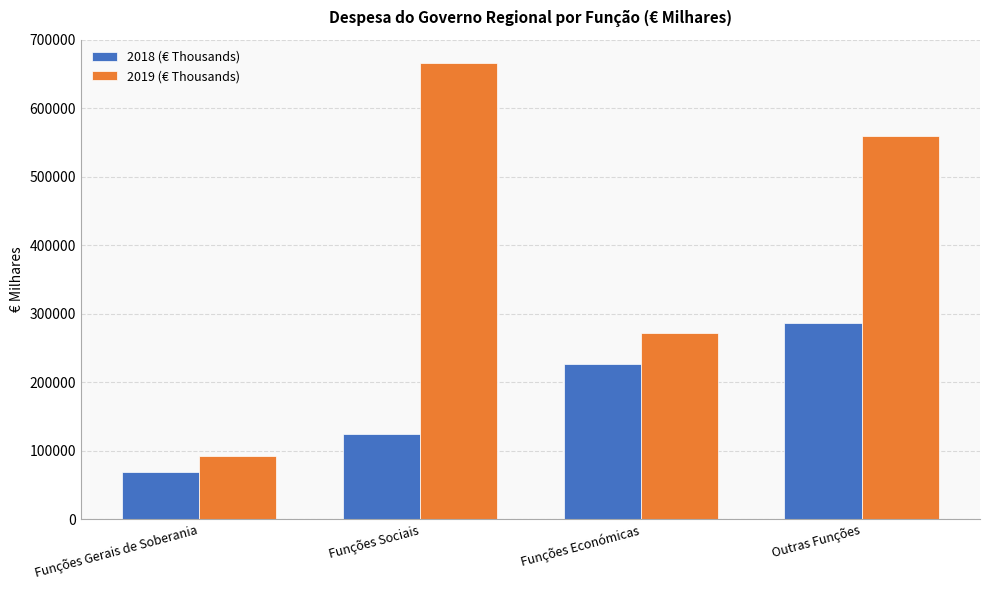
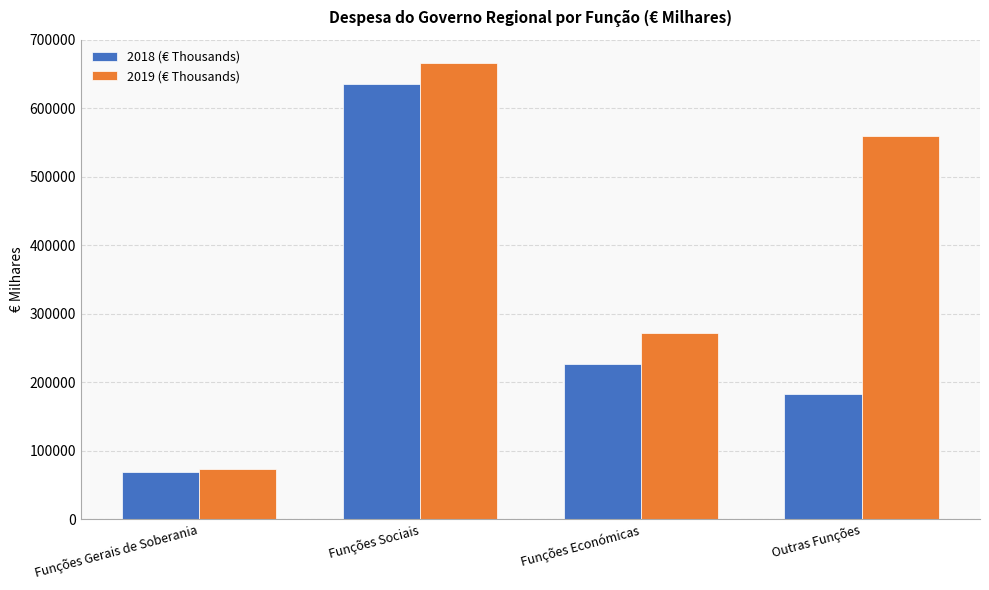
2019 (€ Thousands), Funções Gerais de Soberania: 90000 -> 70000
2018 (€ Thousands), Funções Sociais: 120000 -> 640000
2018 (€ Thousands), Outras Funções: 290000 -> 180000
